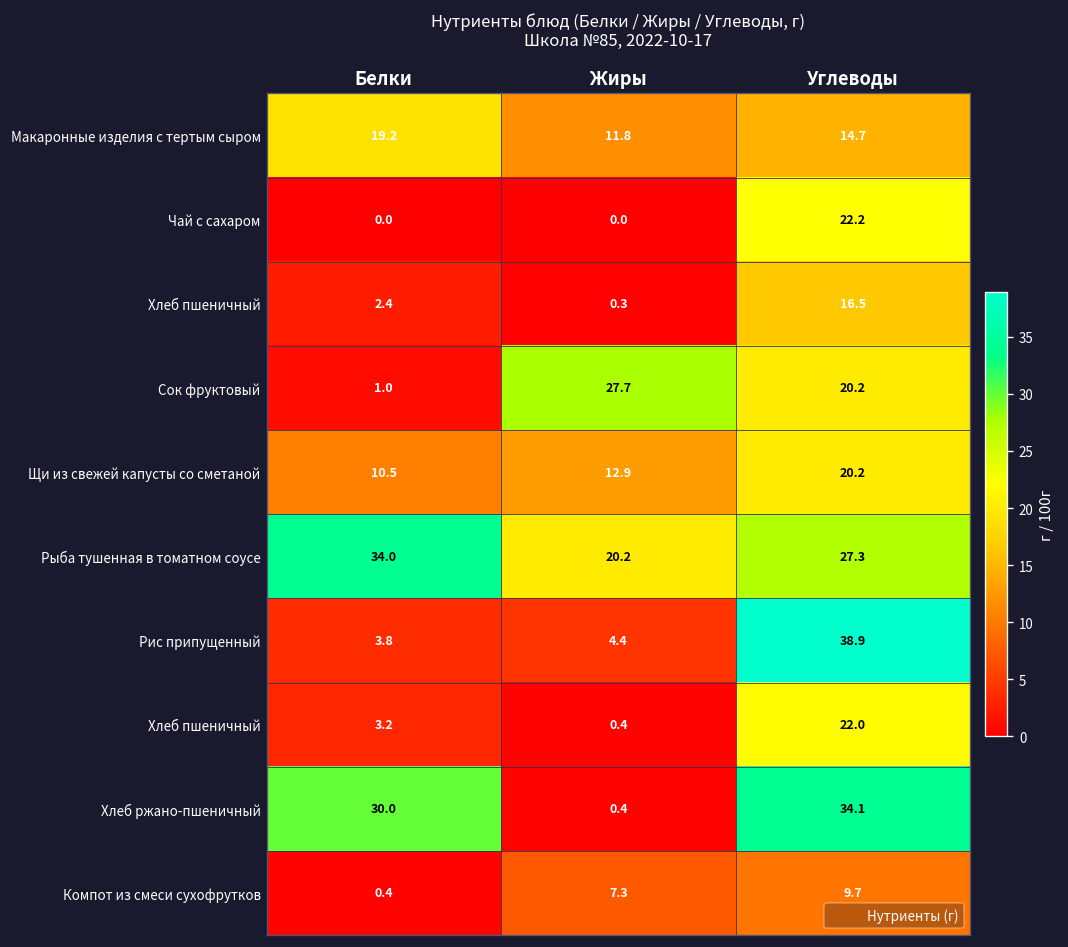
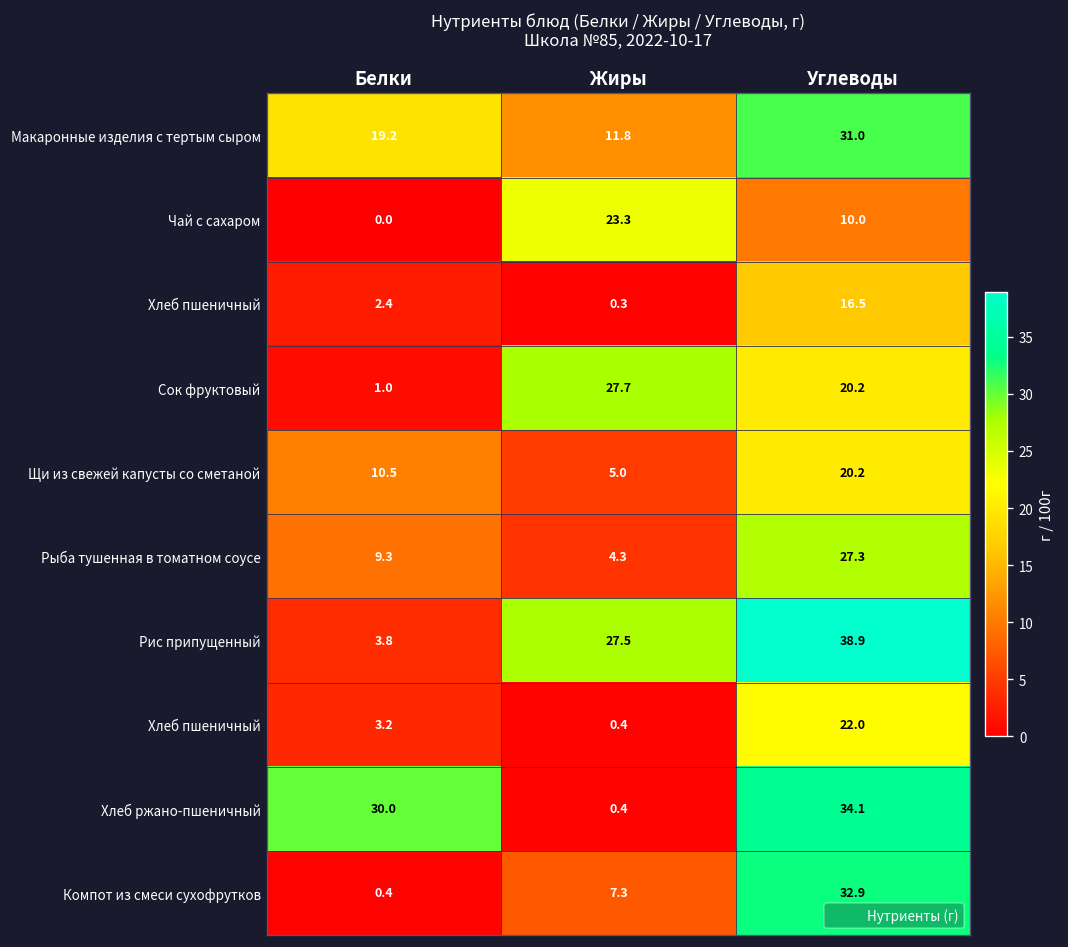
Макаронные изделия с тертым сыром, Углеводы: 14.7 -> 31.0
Чай с сахаром, Жиры: 0.0 -> 23.3
Чай с сахаром, Углеводы: 22.2 -> 10.0
Щи из свежей капусты со сметаной, Жиры: 12.9 -> 5.0
Рыба тушенная в томатном соусе, Белки: 34.0 -> 9.3
Рыба тушенная в томатном соусе, Жиры: 20.2 -> 4.3
Рис припущенный, Жиры: 4.4 -> 27.5
Компот из смеси сухофрутков, Углеводы: 9.7 -> 32.9
